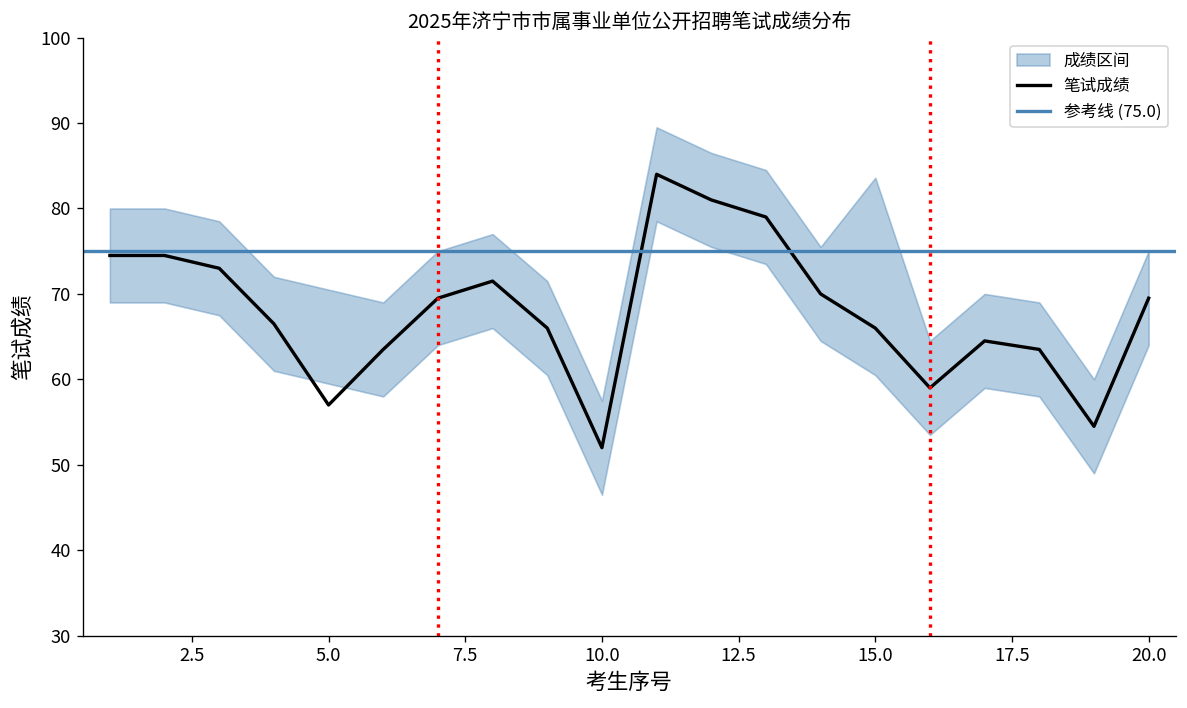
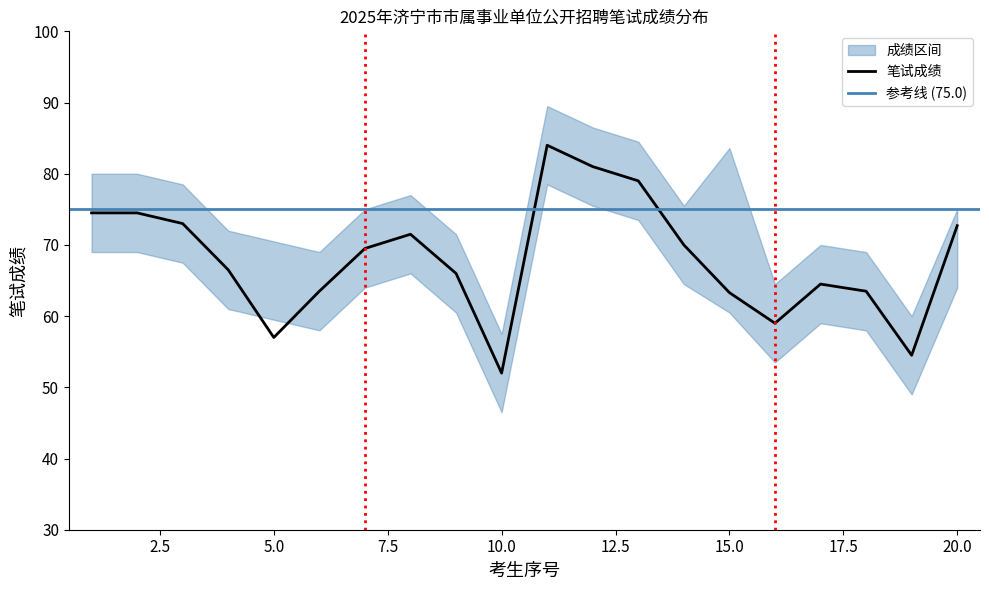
笔试成绩, 15.0: 66 -> 63
笔试成绩, 20.0: 70 -> 73
